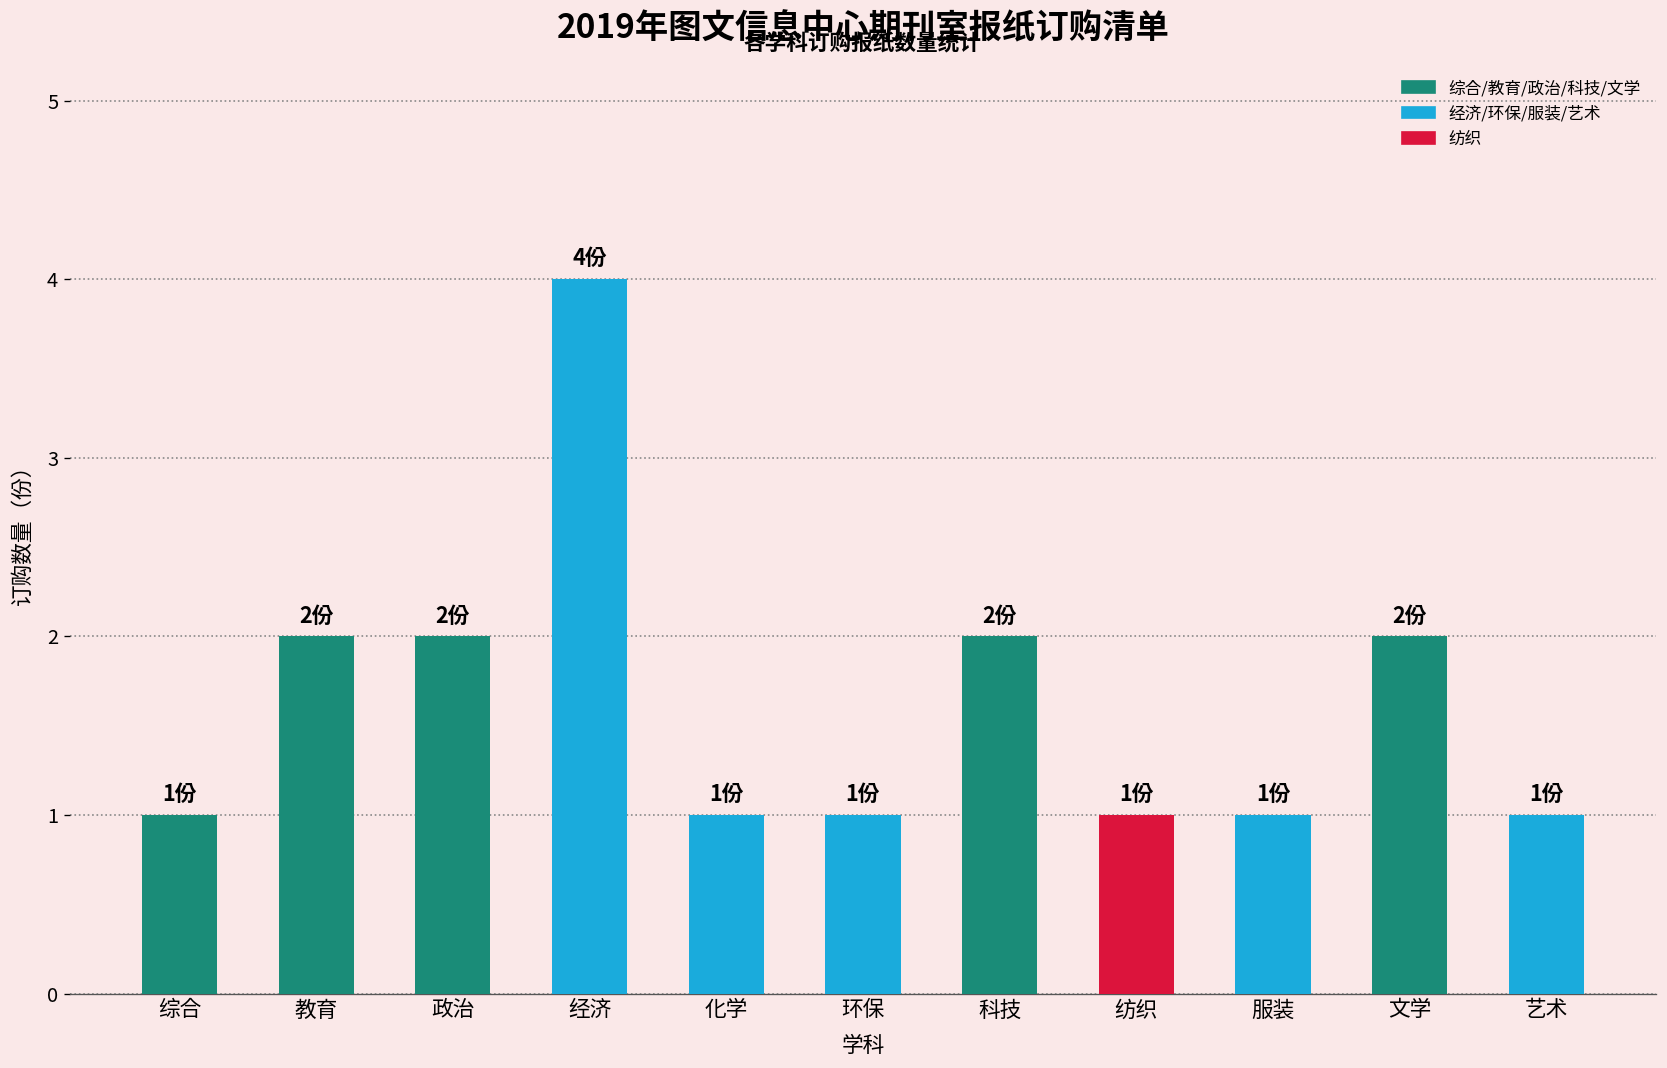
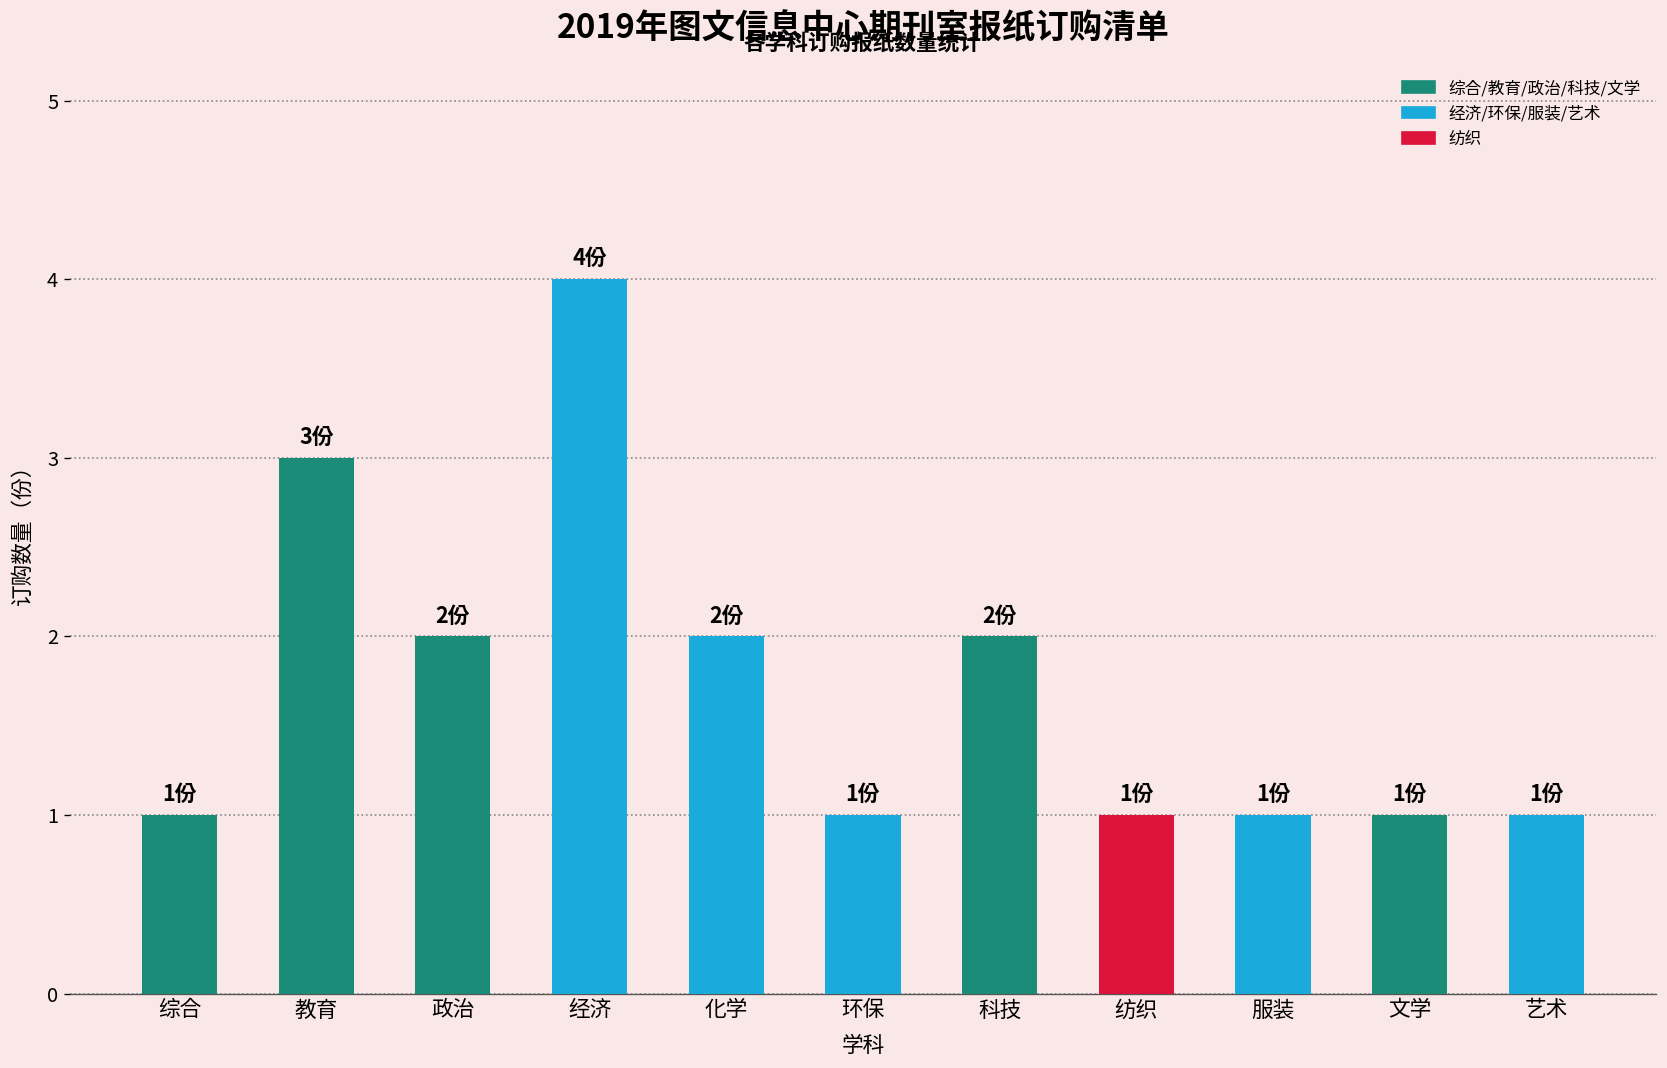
教育: 2份 -> 3份
化学: 1份 -> 2份
文学: 2份 -> 1份
